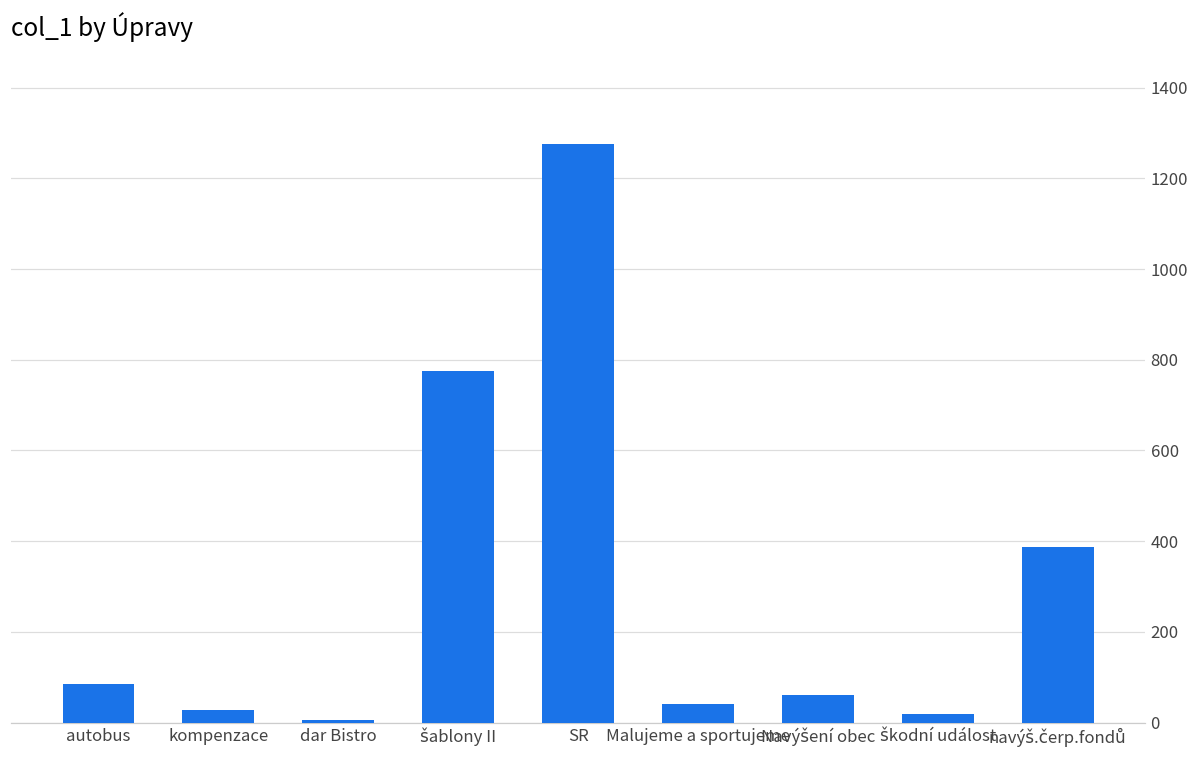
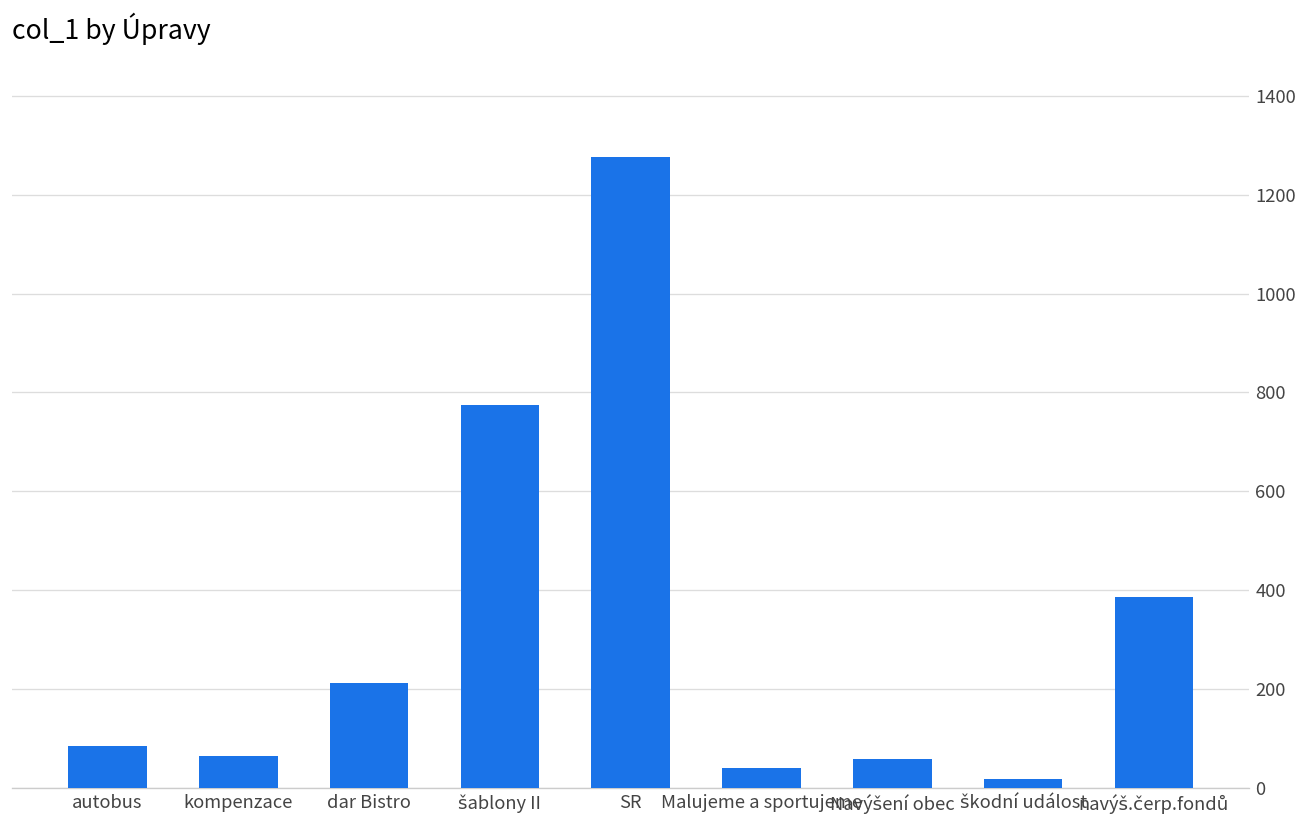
kompenzace: 30 -> 70
dar Bistro: 10 -> 210
